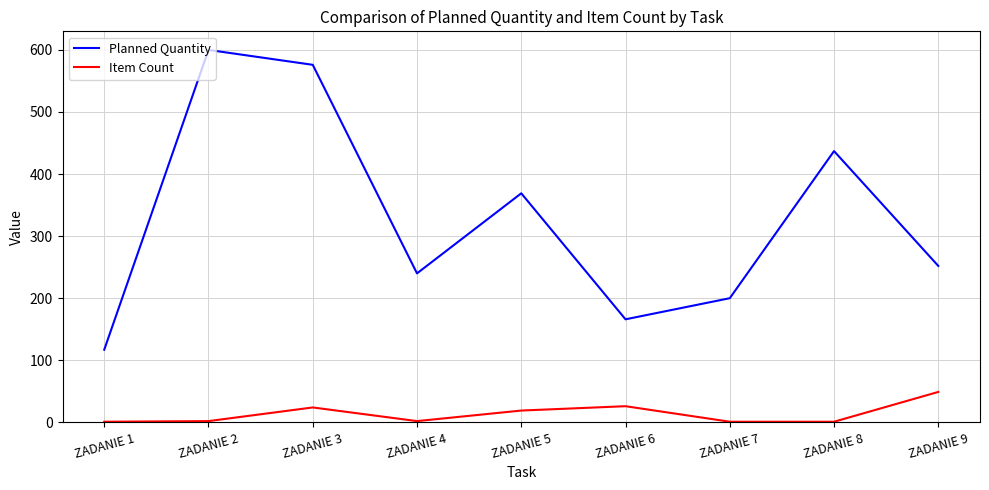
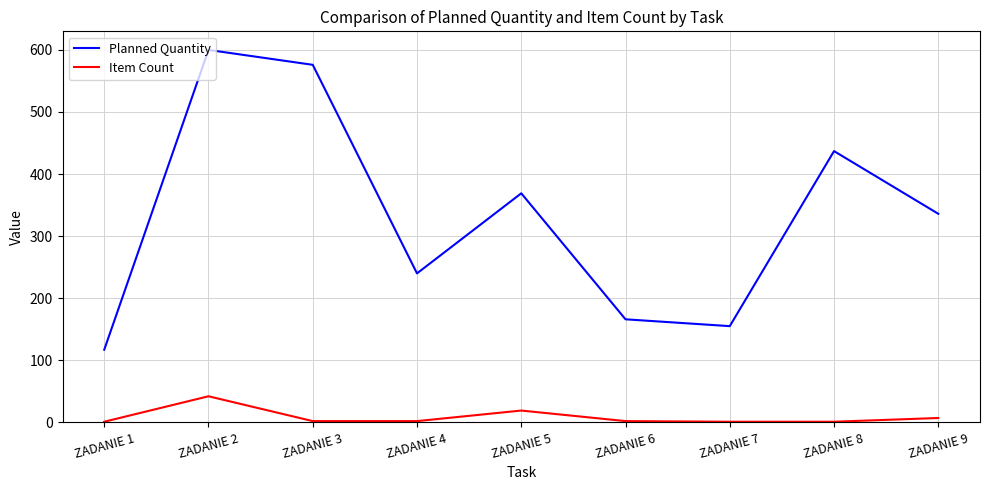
Item Count, ZADANIE 2: 0 -> 40
Item Count, ZADANIE 3: 20 -> 0
Item Count, ZADANIE 6: 30 -> 0
Planned Quantity, ZADANIE 7: 200 -> 160
Planned Quantity, ZADANIE 9: 250 -> 340
Item Count, ZADANIE 9: 50 -> 10
